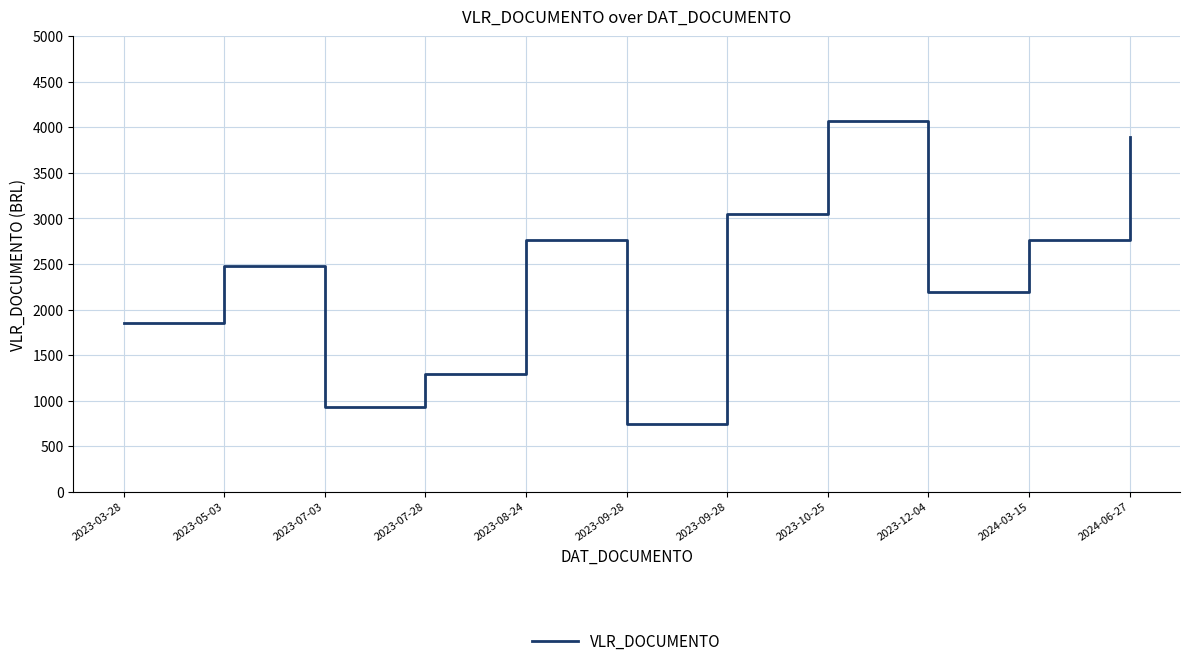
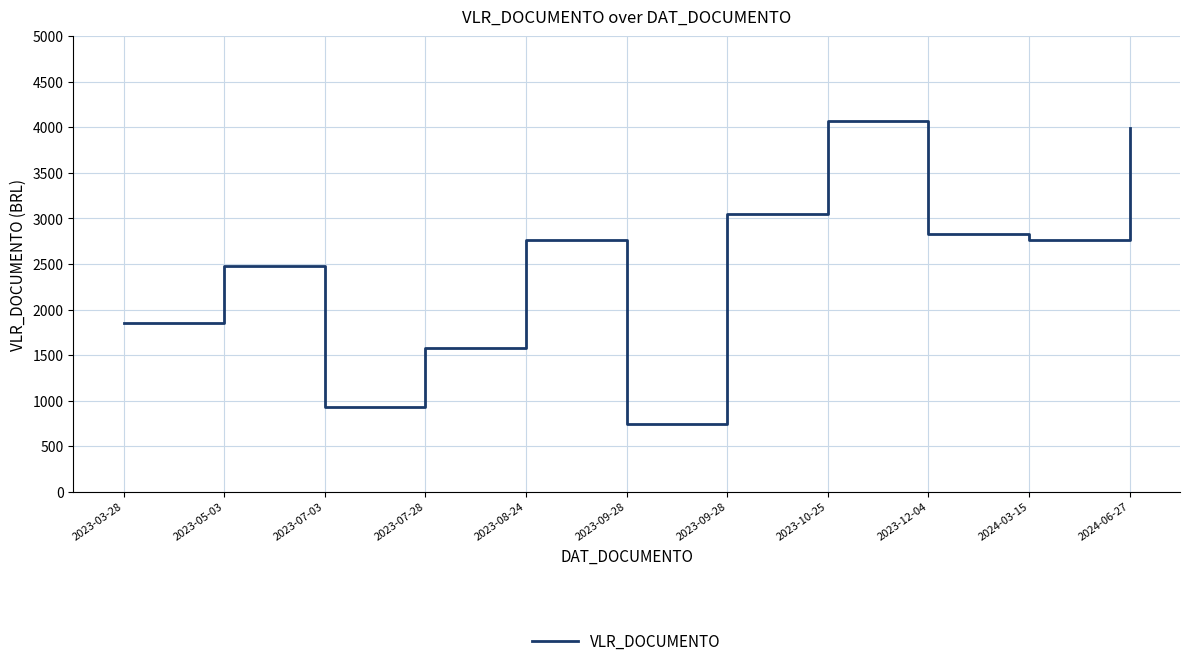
2023-07-28: 1300 -> 1600
2023-12-04: 2200 -> 2800
2024-06-27: 3900 -> 4000
